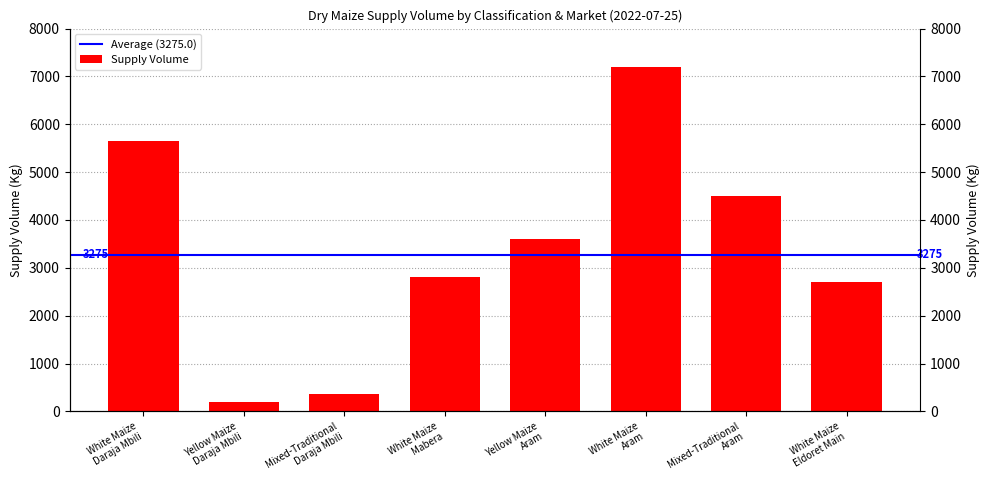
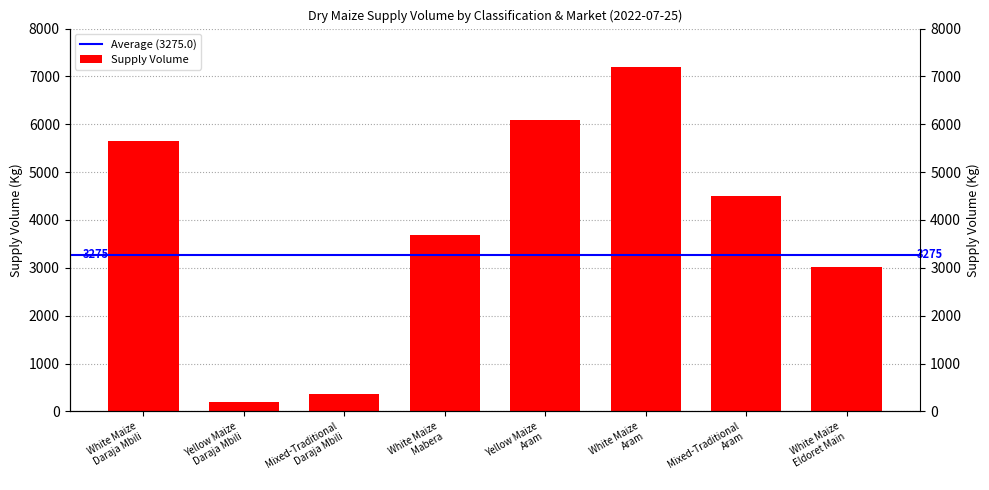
White Maize Mabera: 2800 -> 3700
Yellow Maize Aram: 3600 -> 6100
White Maize Eldoret Main: 2700 -> 3000
